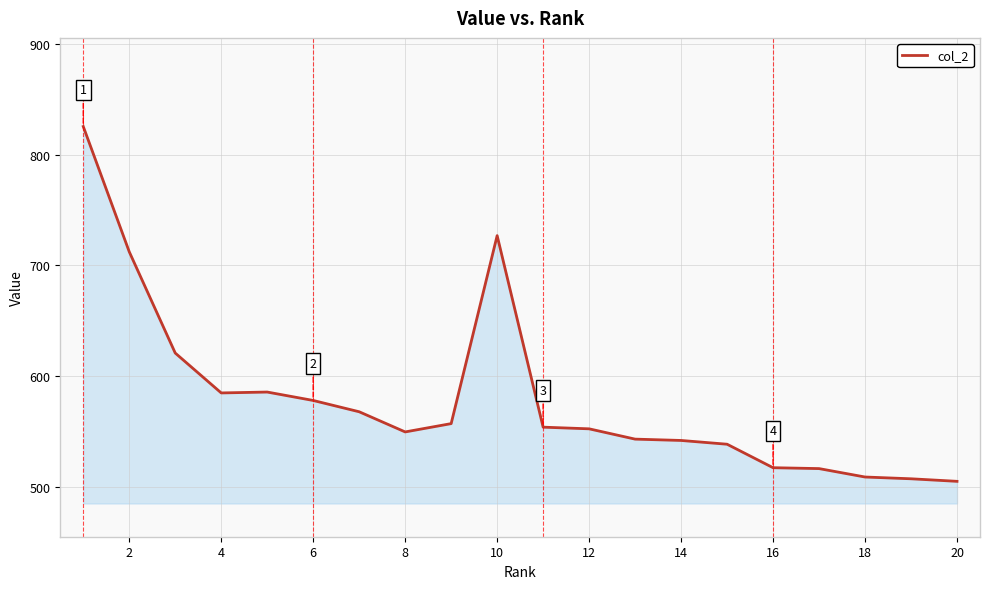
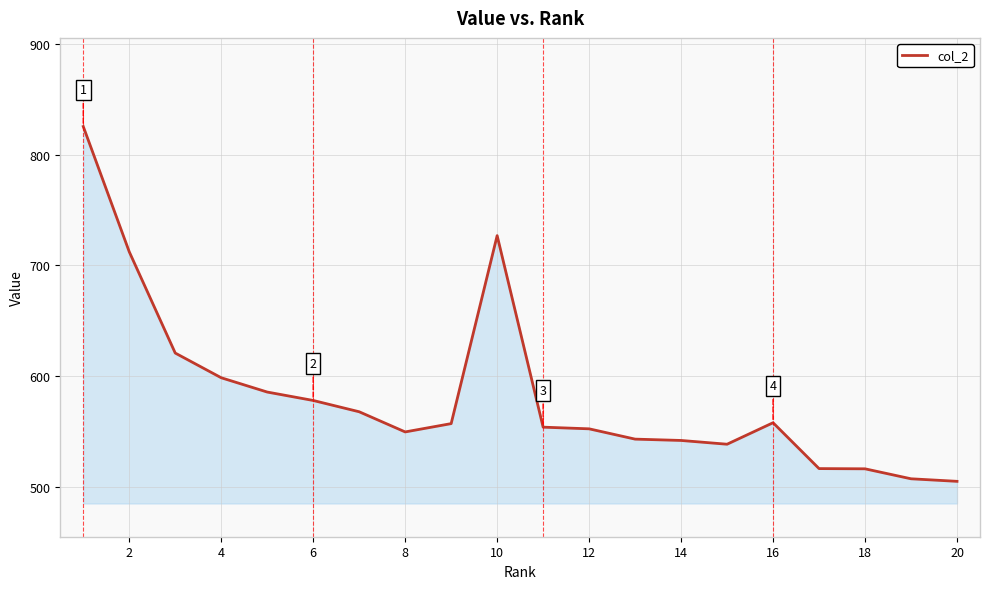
4: 585 -> 599
16: 517 -> 558
18: 509 -> 516
